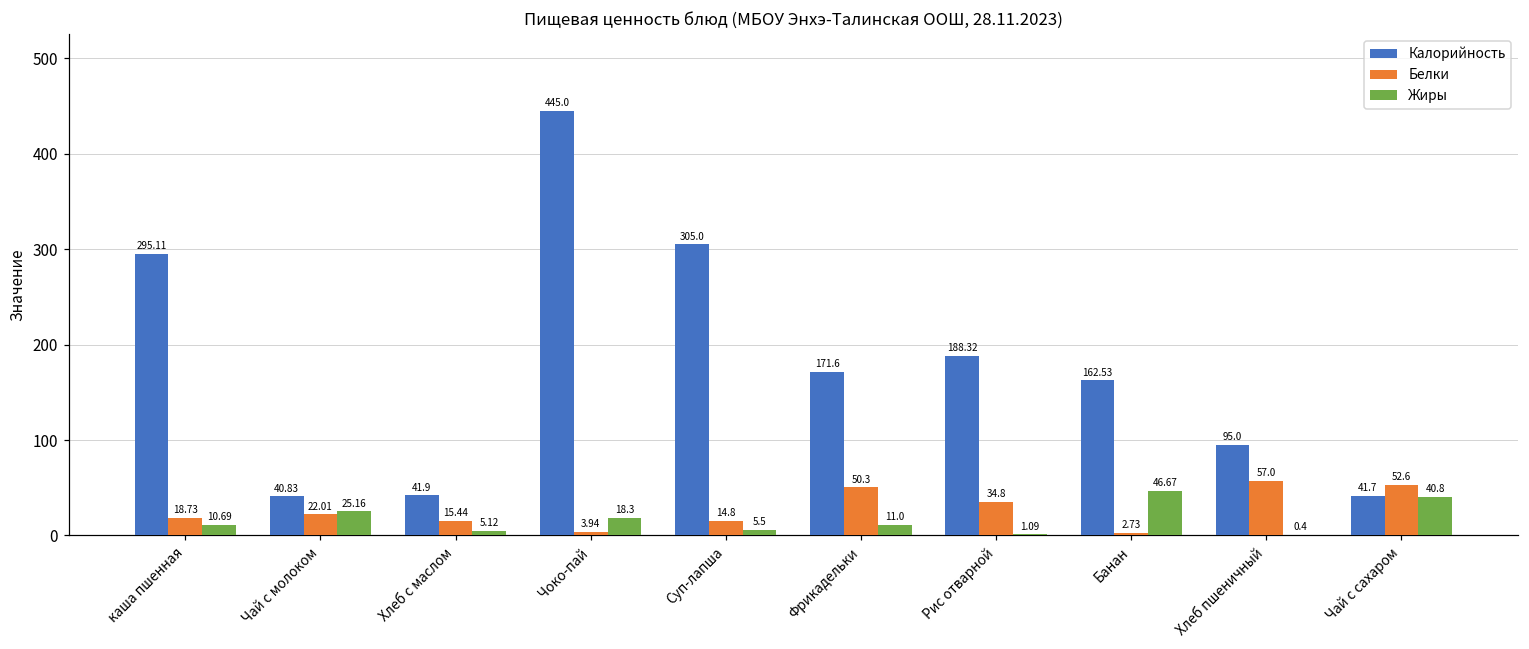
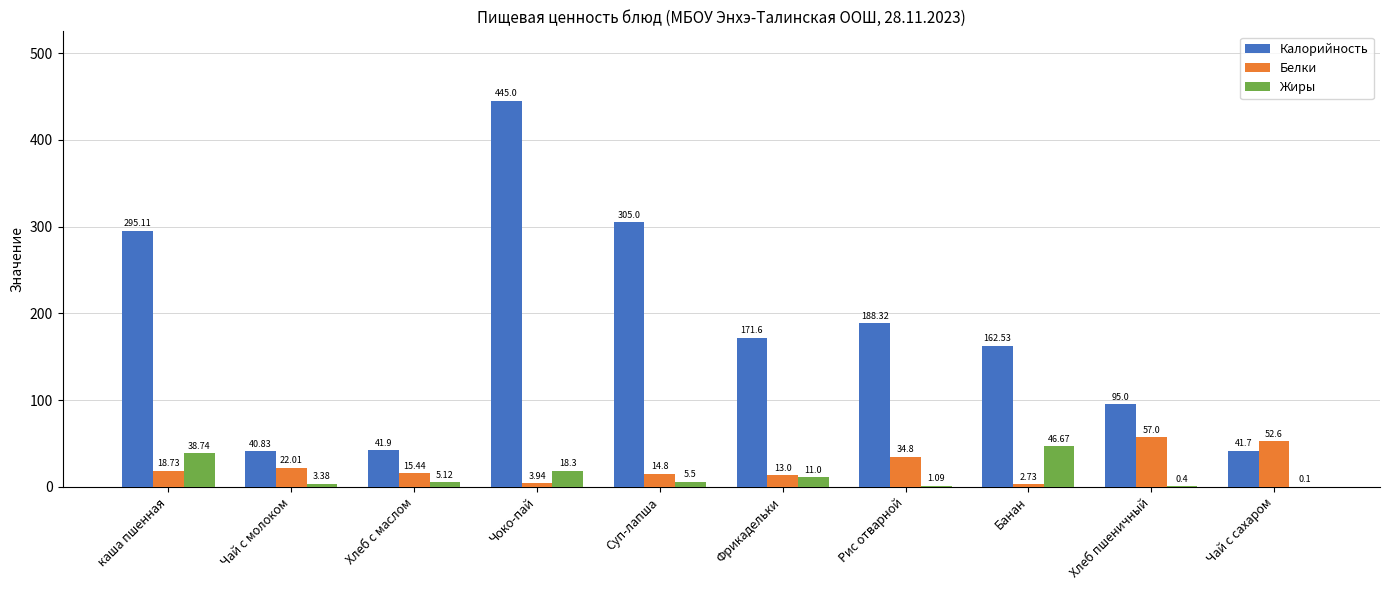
Жиры, каша пшенная: 10.69 -> 38.74
Жиры, Чай с молоком: 25.16 -> 3.38
Белки, Фрикадельки: 50.3 -> 13.0
Жиры, Чай с сахаром: 40.8 -> 0.1
